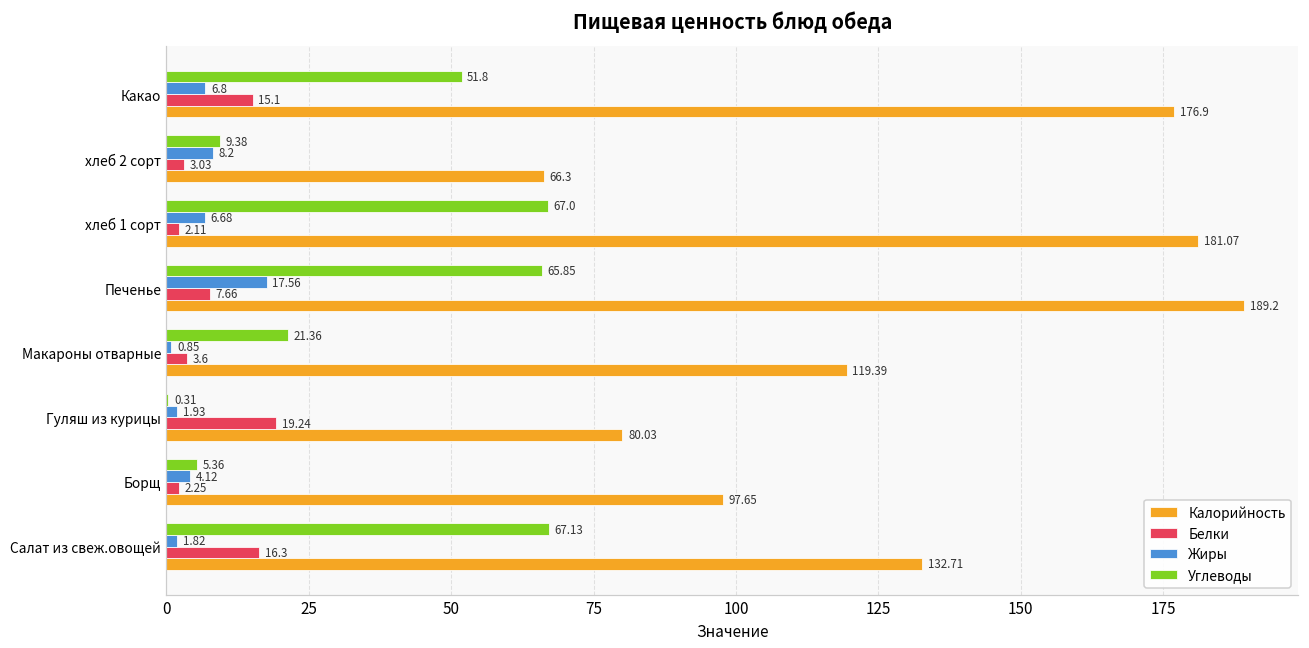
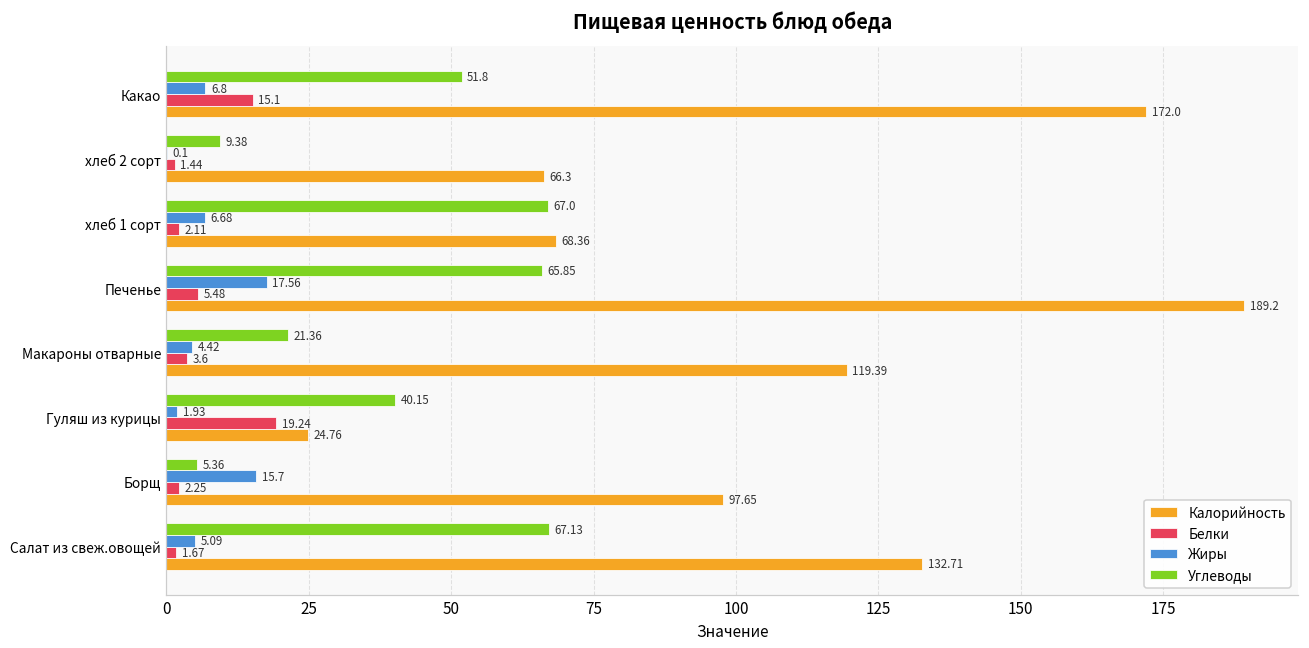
Калорийность, Какао: 176.9 -> 172.0
Жиры, хлеб 2 сорт: 8.2 -> 0.1
Белки, хлеб 2 сорт: 3.03 -> 1.44
Калорийность, хлеб 1 сорт: 181.07 -> 68.36
Белки, Печенье: 7.66 -> 5.48
Жиры, Макароны отварные: 0.85 -> 4.42
Углеводы, Гуляш из курицы: 0.31 -> 40.15
Калорийность, Гуляш из курицы: 80.03 -> 24.76
Жиры, Борщ: 4.12 -> 15.7
Жиры, Салат из свеж.овощей: 1.82 -> 5.09
Белки, Салат из свеж.овощей: 16.3 -> 1.67
